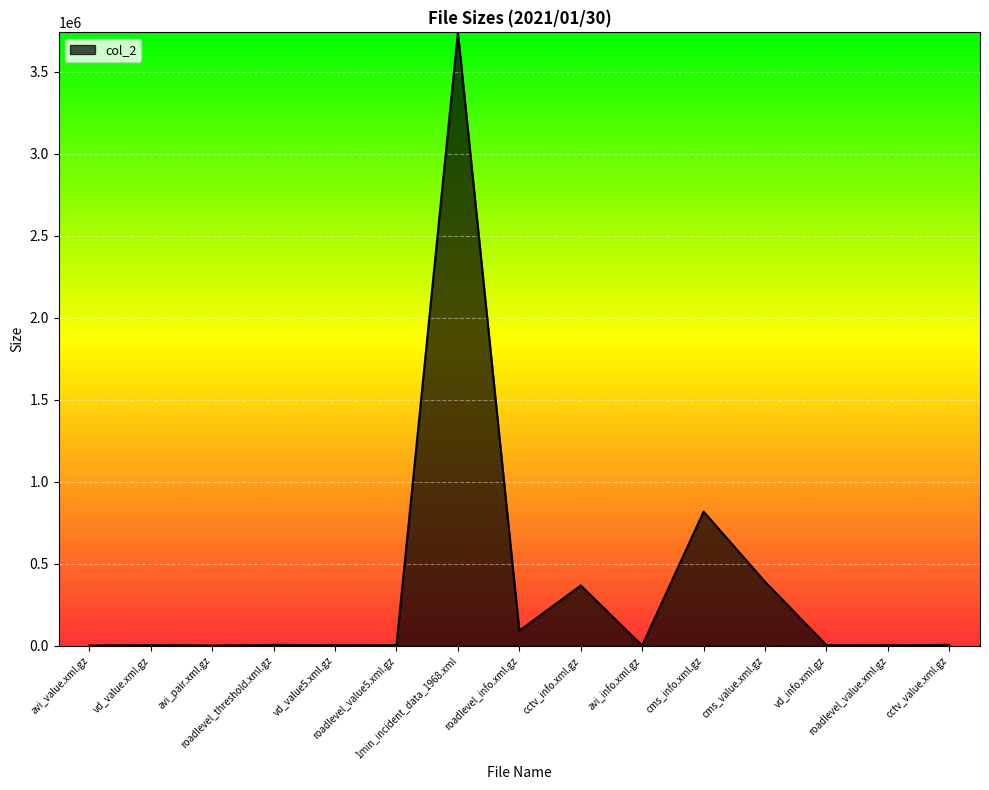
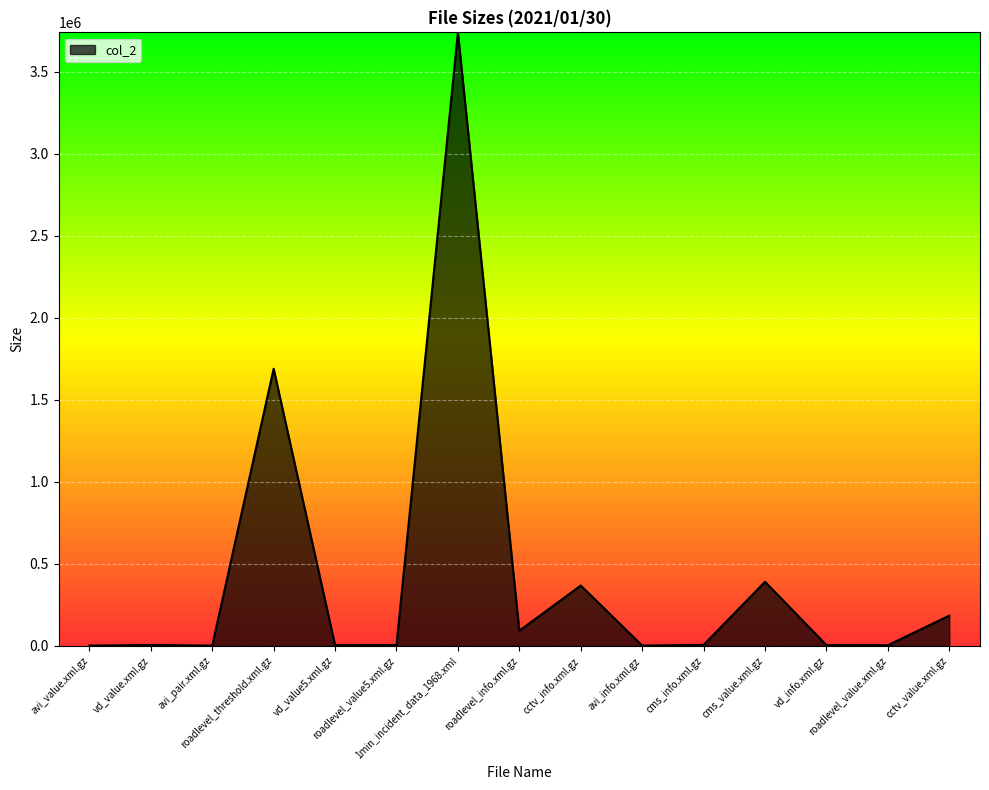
roadlevel_threshold.xml.gz: 10000 -> 1690000
cms_info.xml.gz: 820000 -> 10000
cctv_value.xml.gz: 10000 -> 180000
